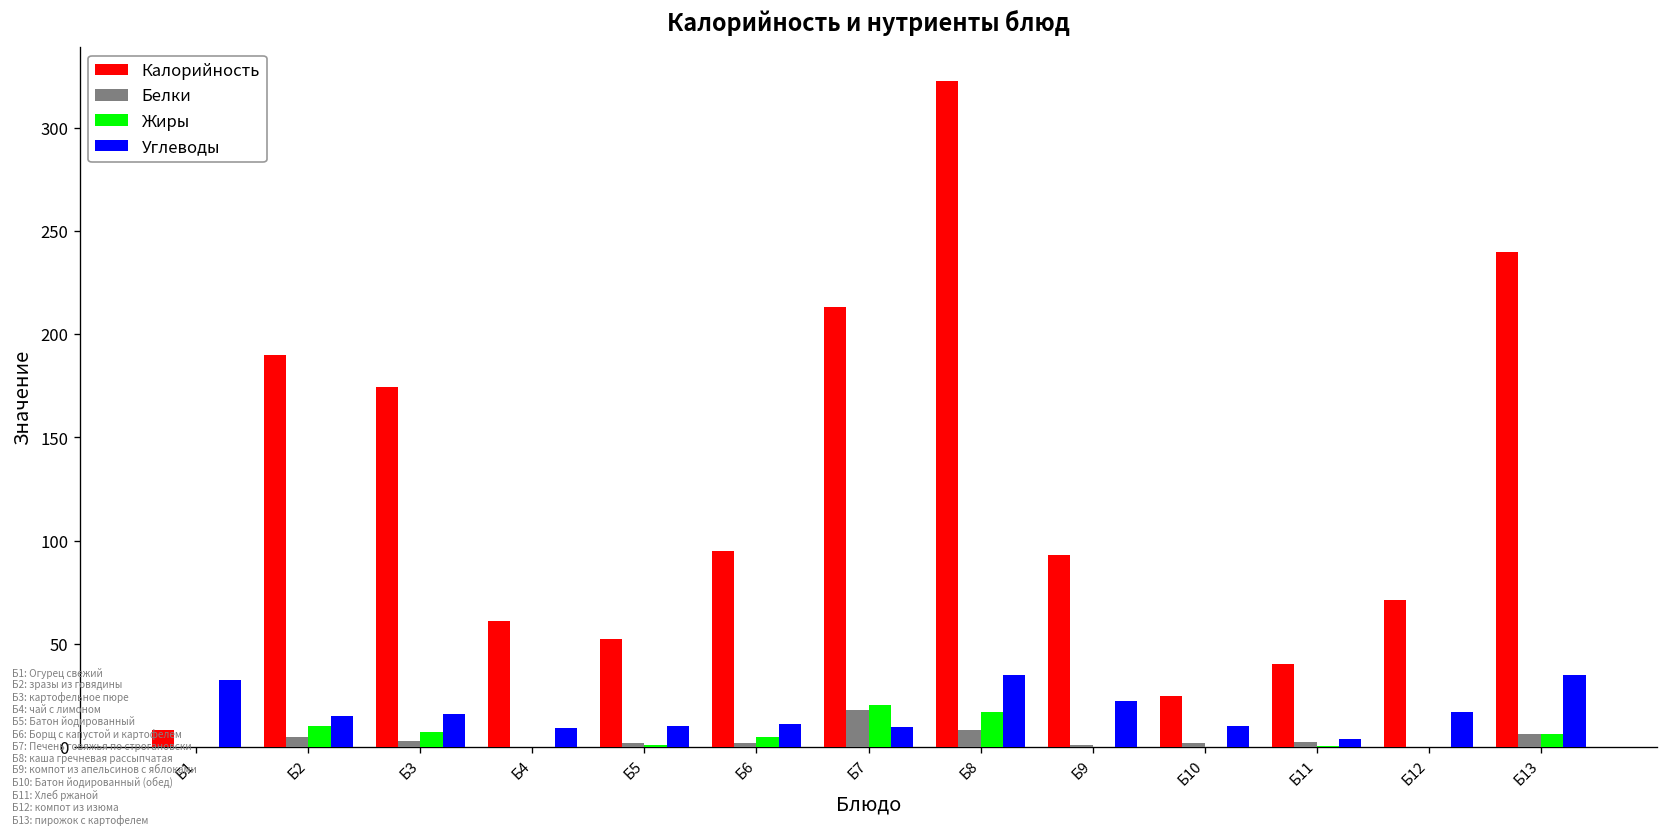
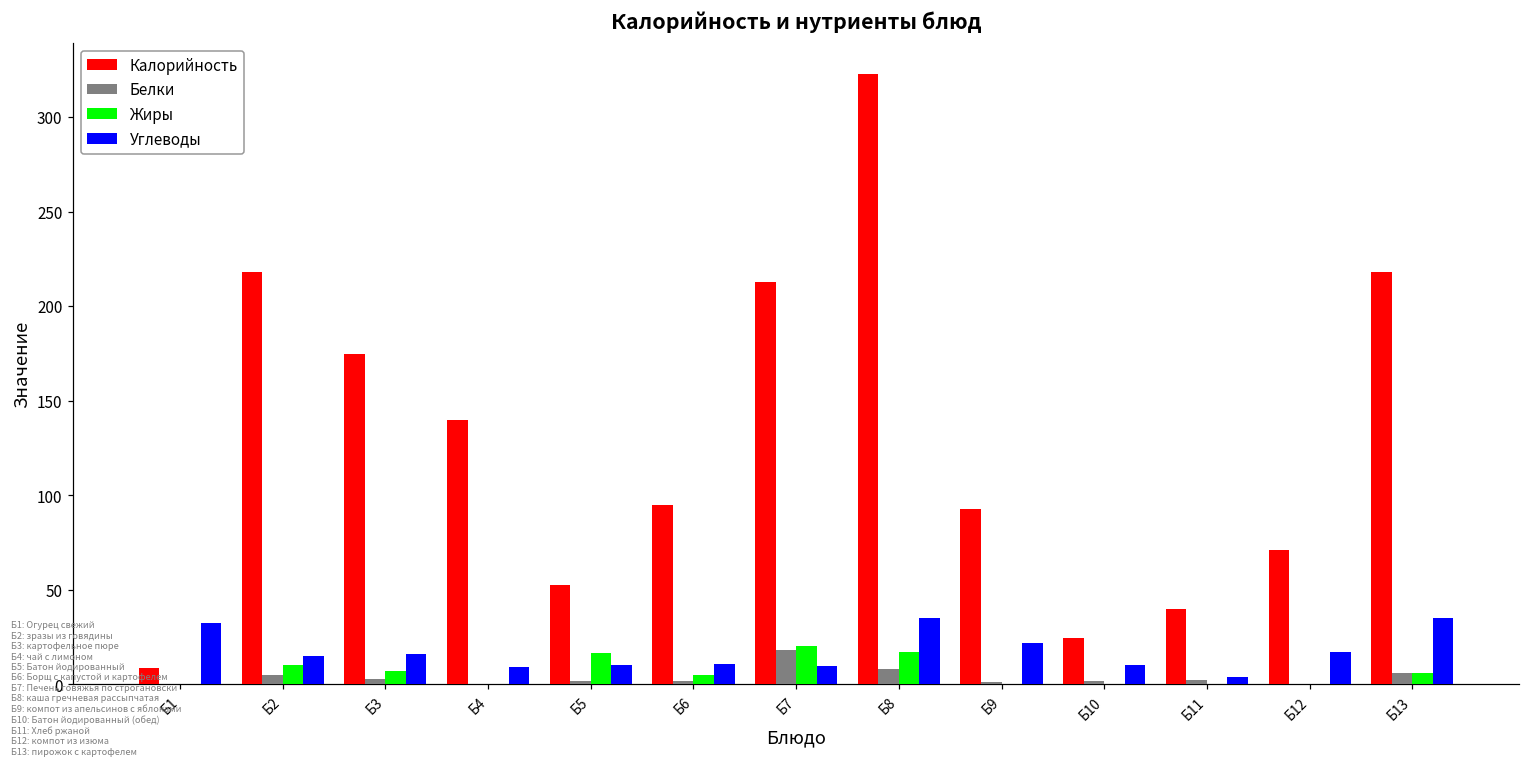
Калорийность, Б2: 190 -> 218
Калорийность, Б4: 61 -> 140
Жиры, Б5: 1 -> 17
Калорийность, Б13: 240 -> 218
